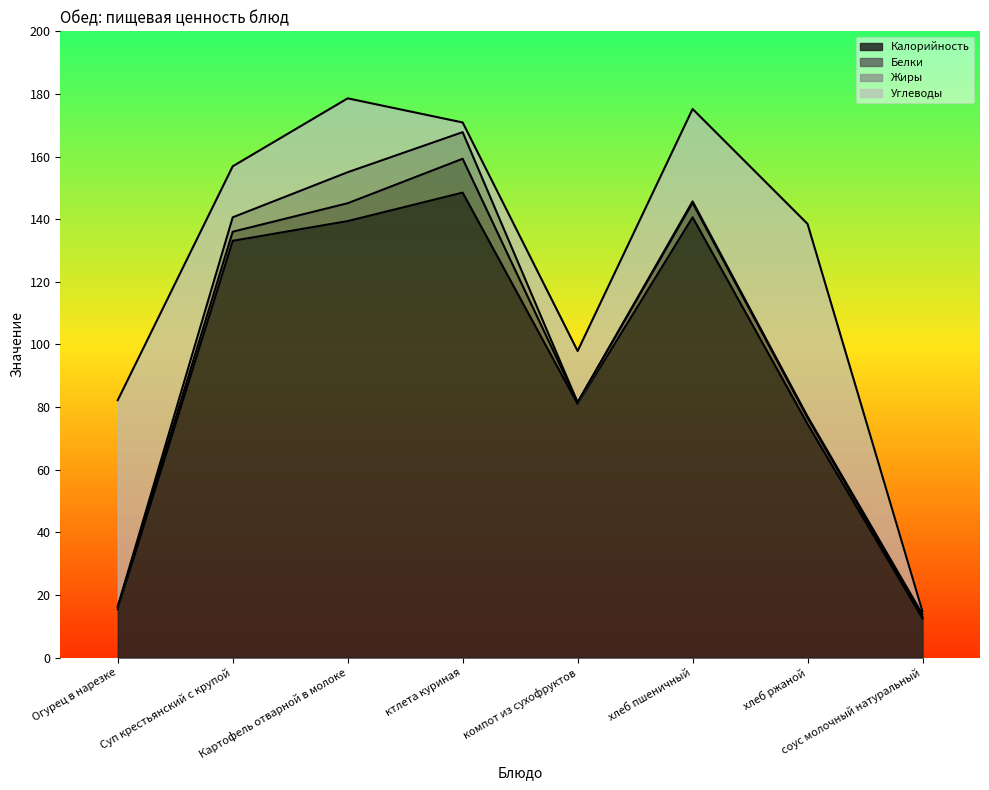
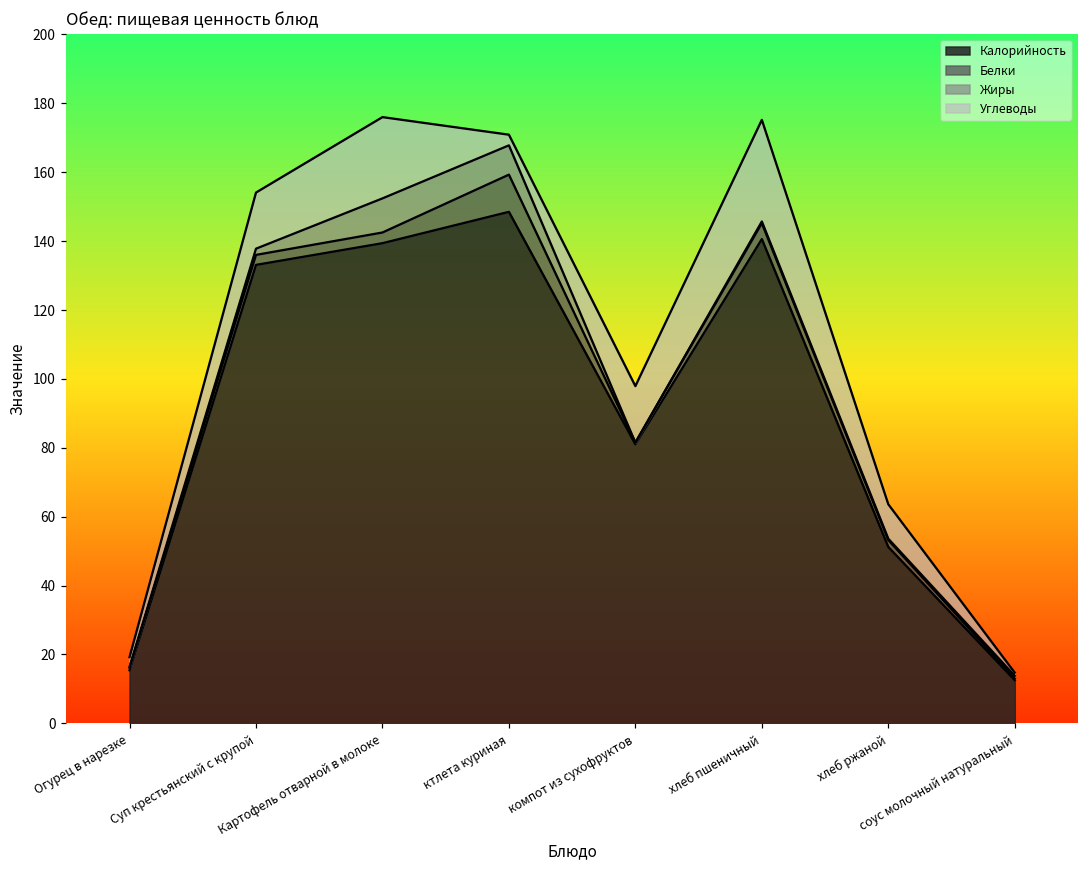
Углеводы, Огурец в нарезке: 66 -> 3
Жиры, Суп крестьянский с крупой: 5 -> 2
Белки, Картофель отварной в молоке: 6 -> 3
Калорийность, хлеб ржаной: 75 -> 51
Углеводы, хлеб ржаной: 62 -> 10
